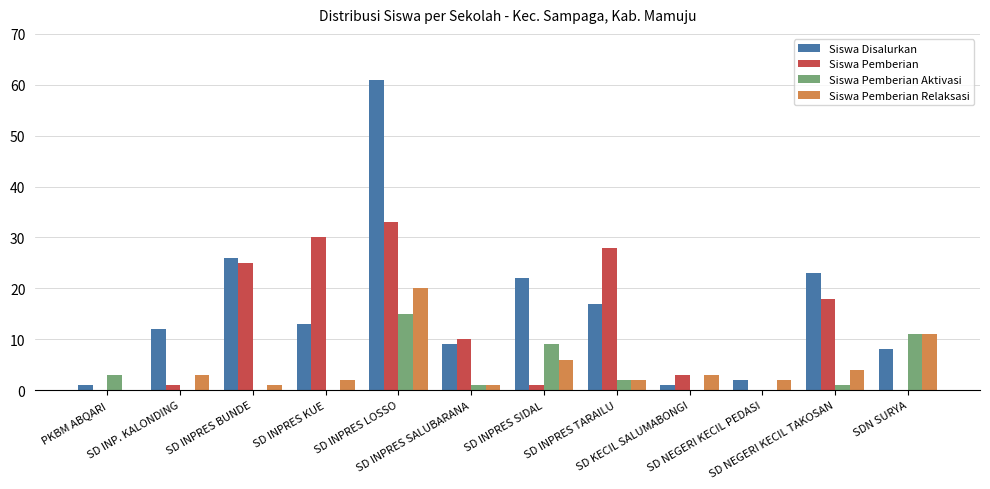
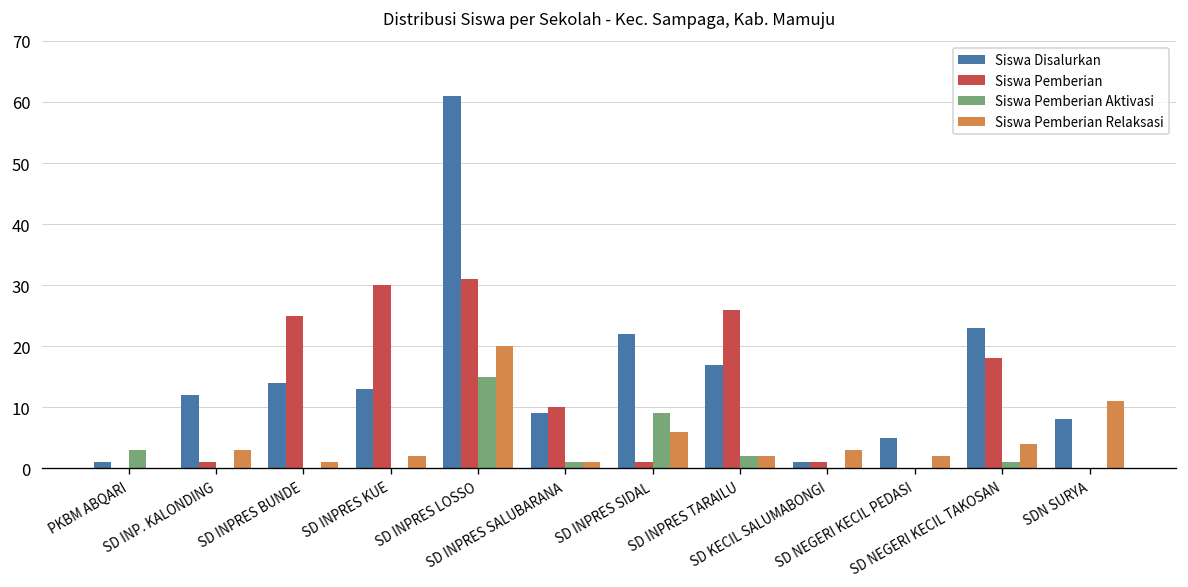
Siswa Disalurkan, SD INPRES BUNDE: 26 -> 14
Siswa Pemberian, SD INPRES LOSSO: 33 -> 31
Siswa Pemberian, SD INPRES TARAILU: 28 -> 26
Siswa Pemberian, SD KECIL SALUMABONGI: 3 -> 1
Siswa Disalurkan, SD NEGERI KECIL PEDASI: 2 -> 5
Siswa Pemberian Aktivasi, SDN SURYA: 11 -> 0
